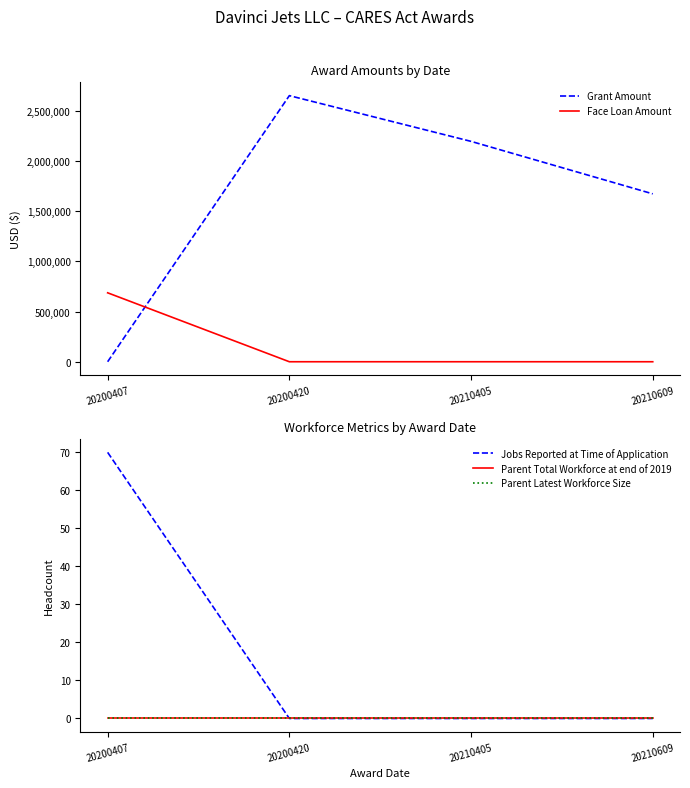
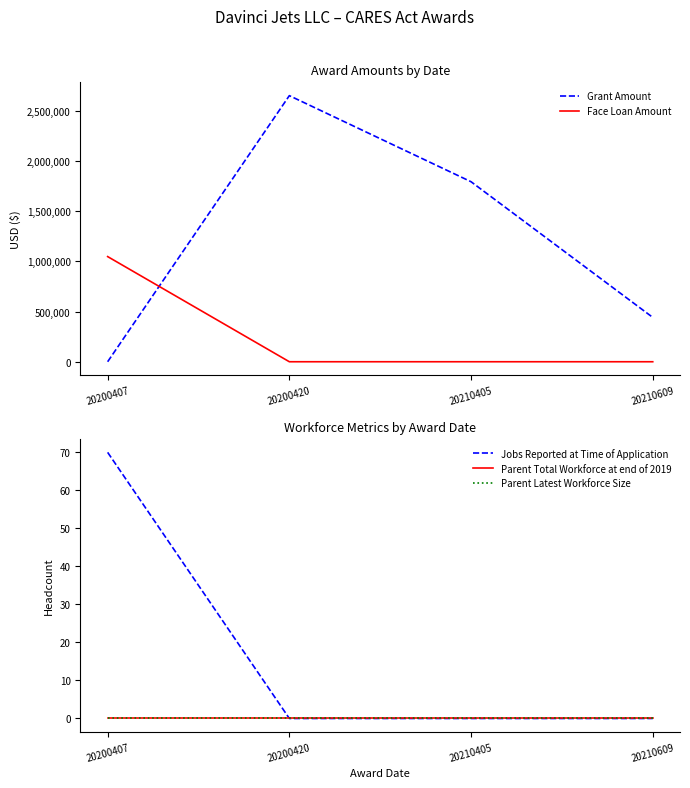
Award Amounts by Date, Face Loan Amount, 20200407: 690,000 -> 1,050,000
Award Amounts by Date, Grant Amount, 20210405: 2,200,000 -> 1,800,000
Award Amounts by Date, Grant Amount, 20210609: 1,670,000 -> 440,000
